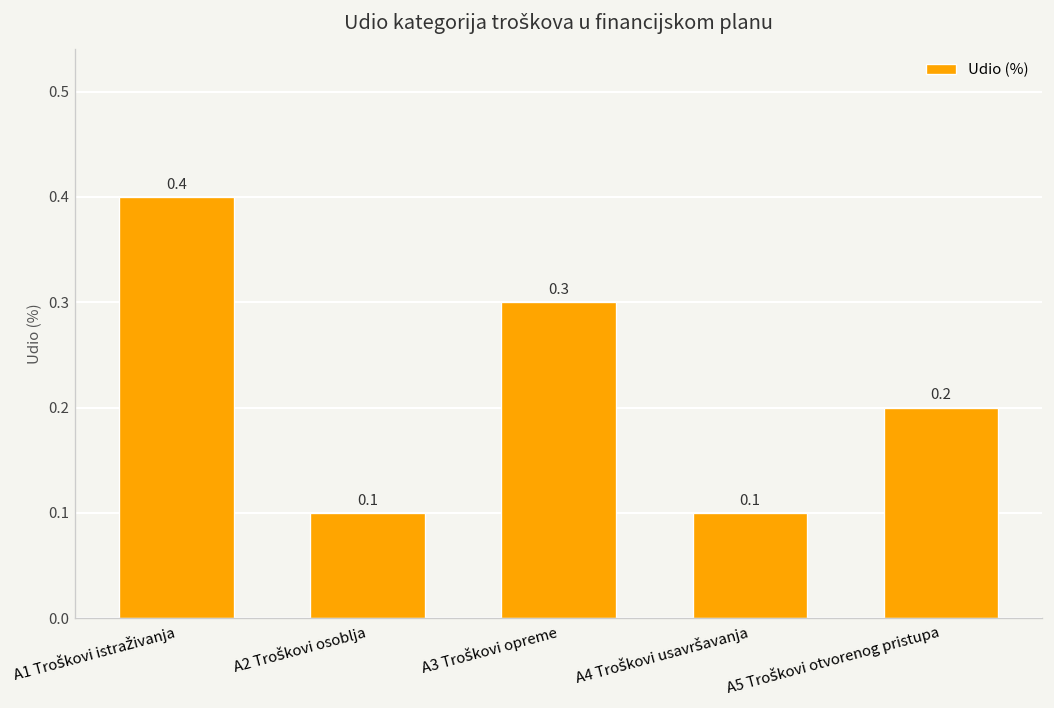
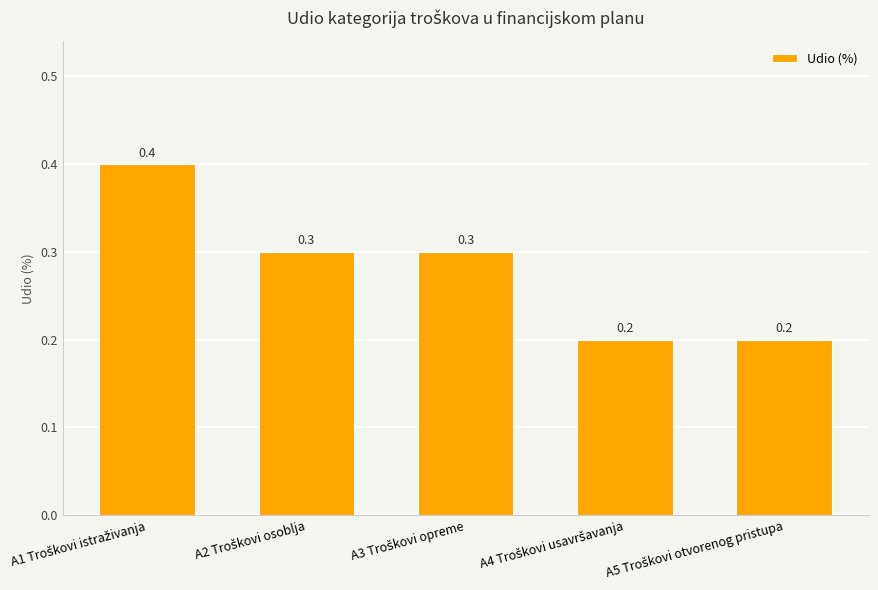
A2 Troškovi osoblja: 0.1 -> 0.3
A4 Troškovi usavršavanja: 0.1 -> 0.2
